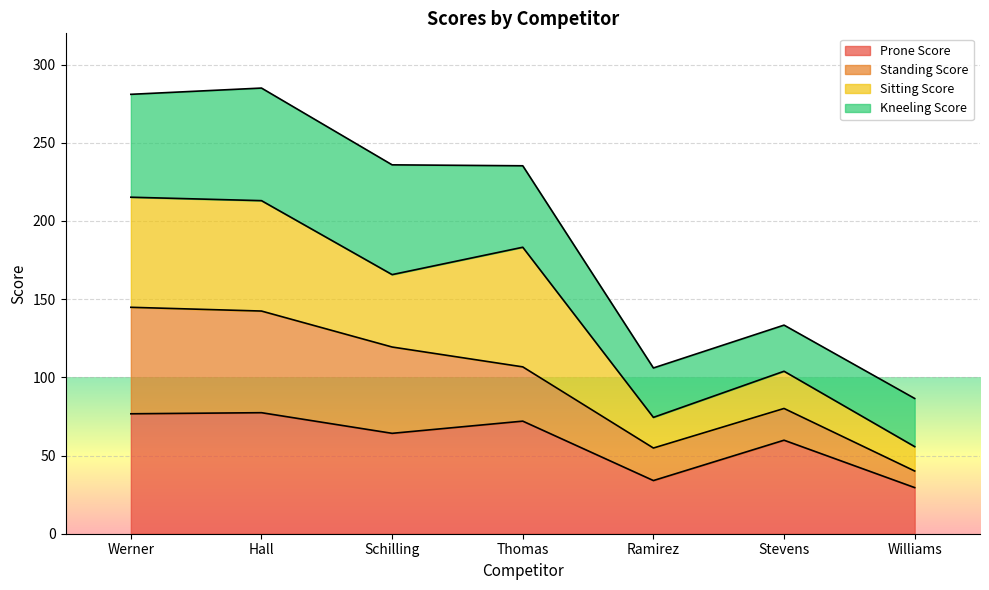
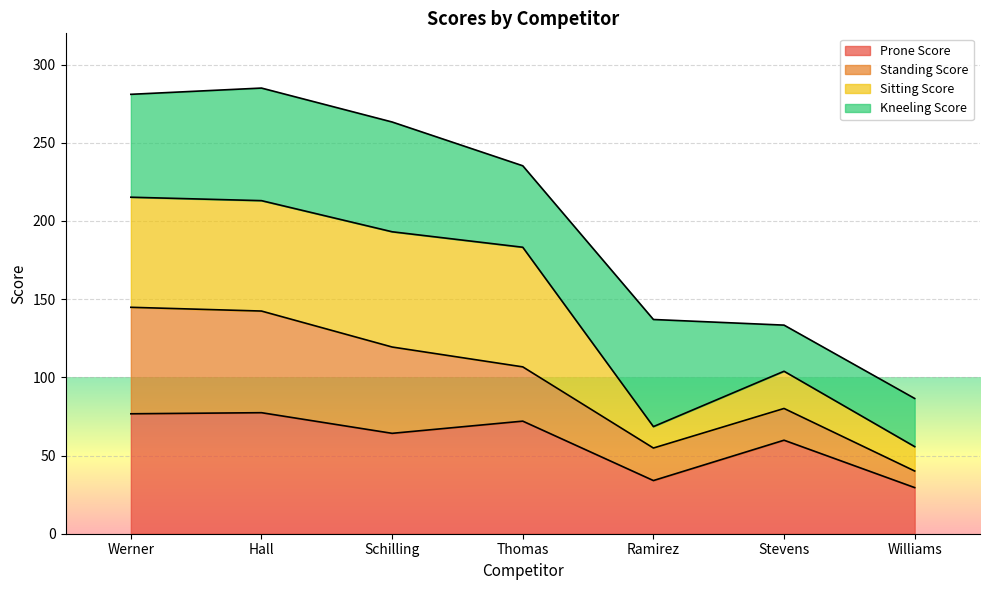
Sitting Score, Schilling: 46 -> 74
Sitting Score, Ramirez: 20 -> 14
Kneeling Score, Ramirez: 32 -> 69
